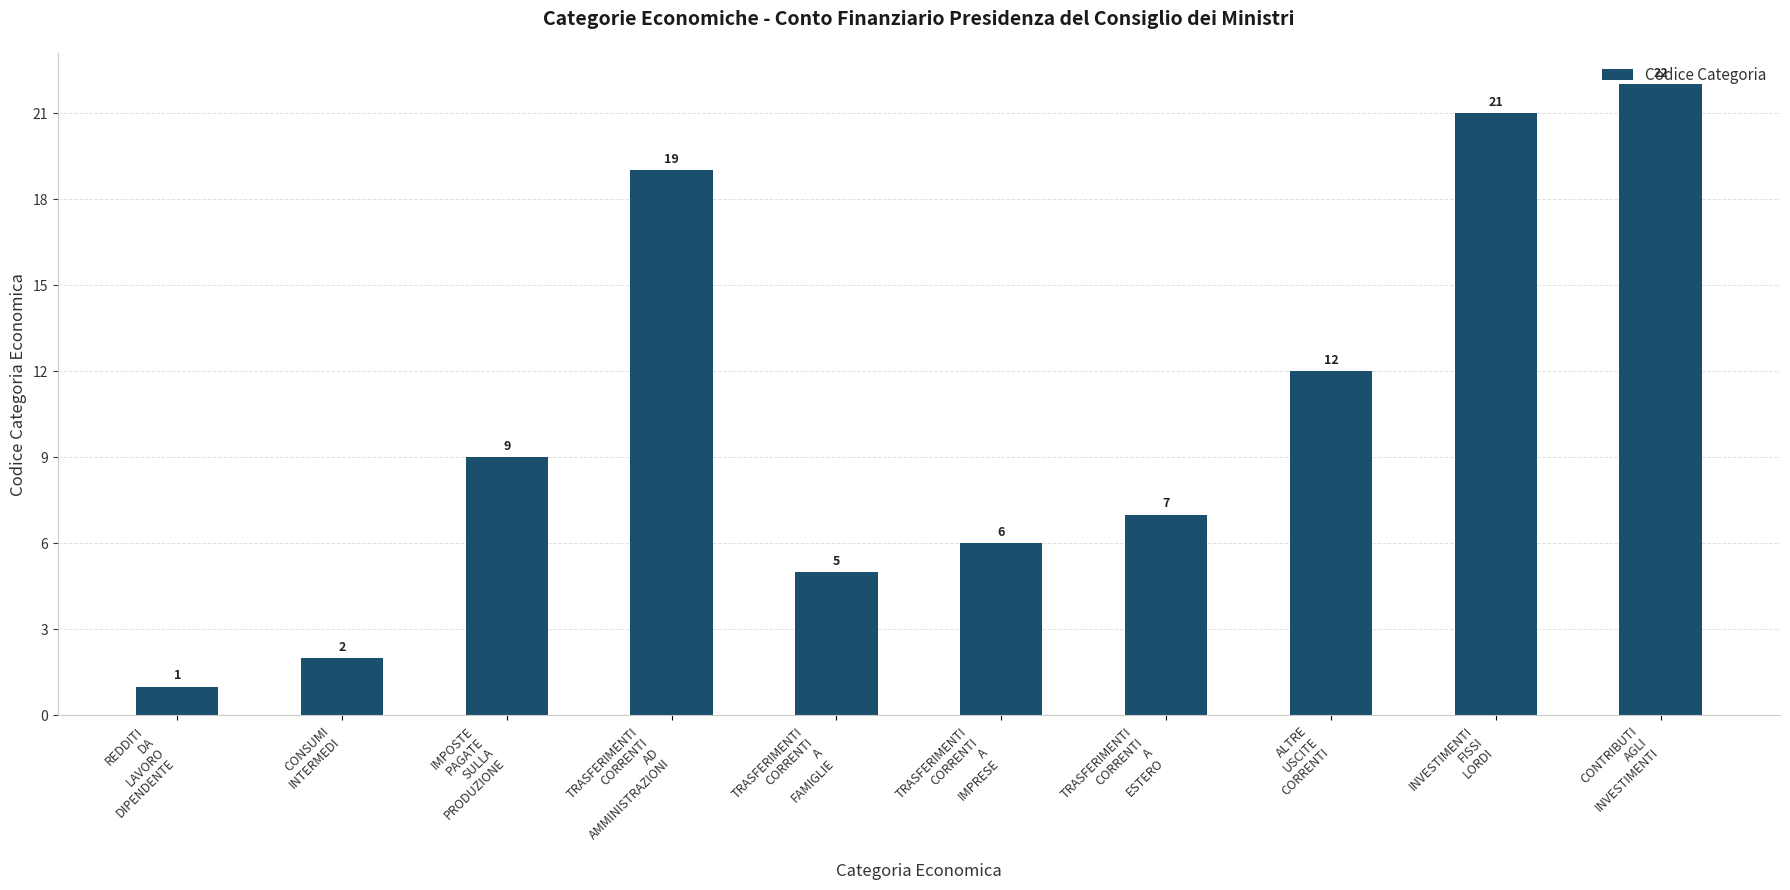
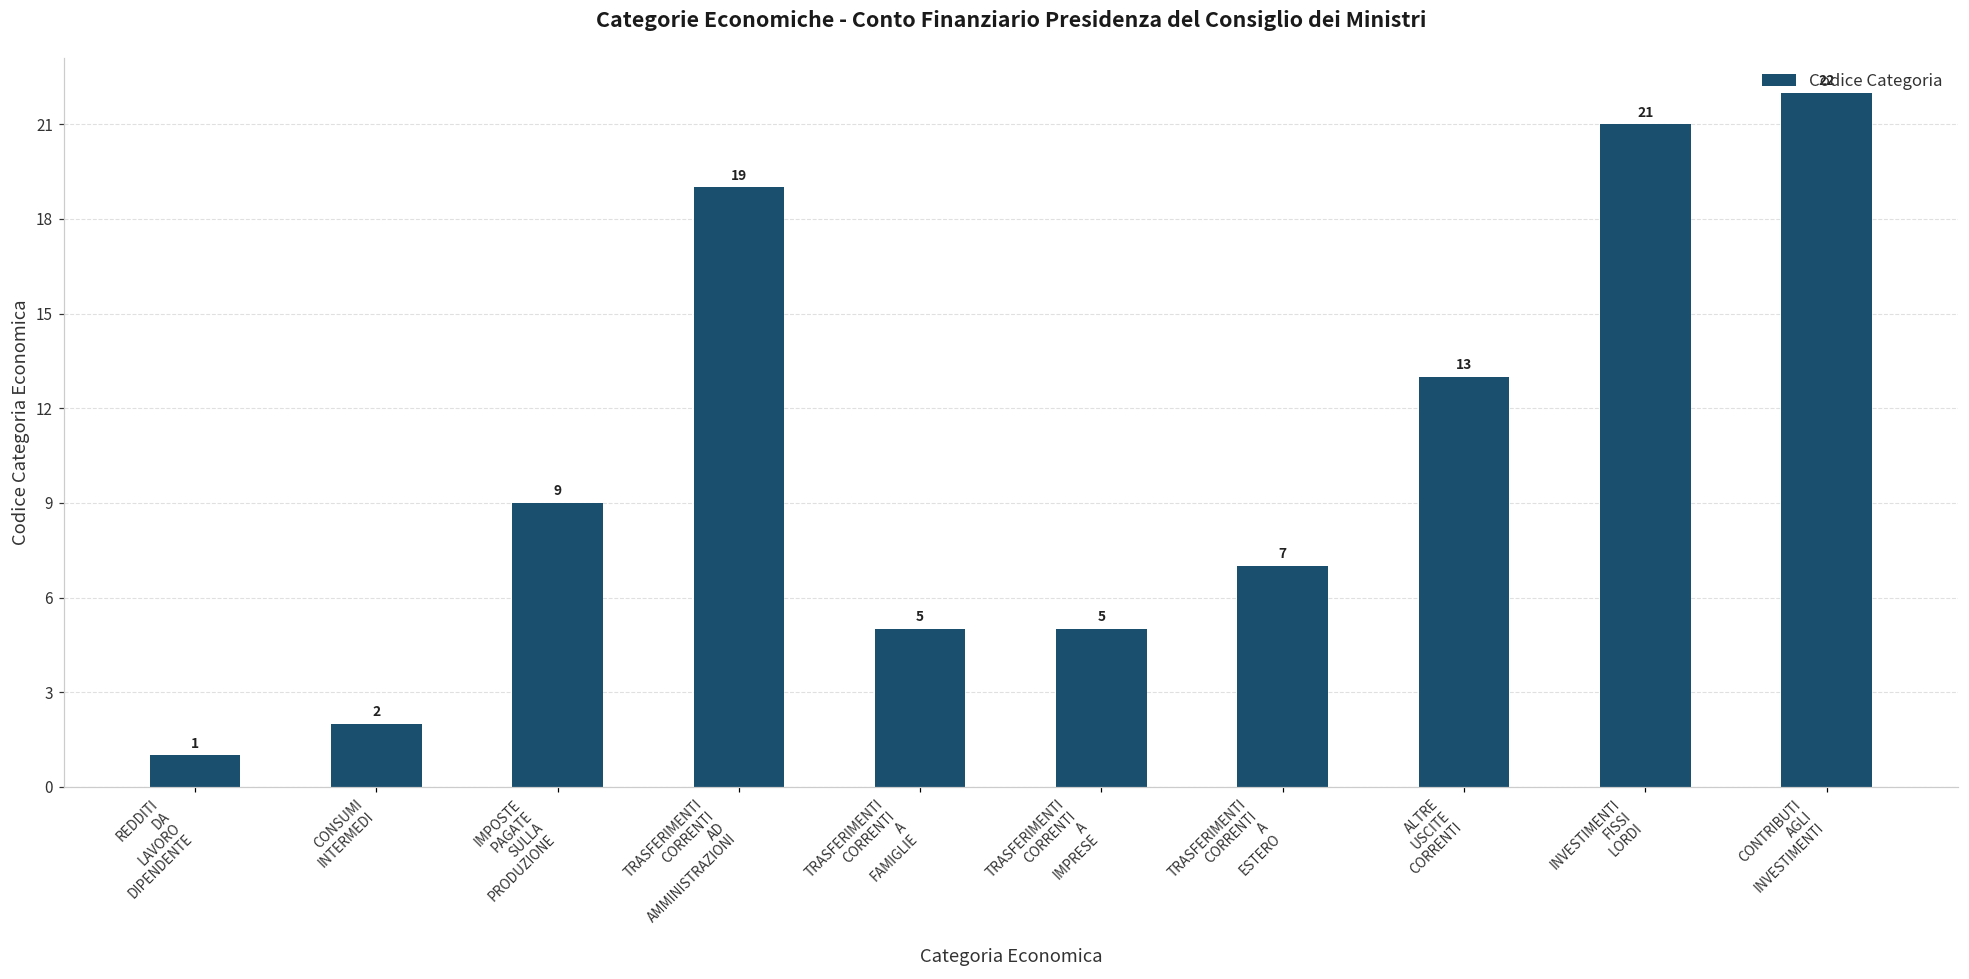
TRASFERIMENTI CORRENTI A IMPRESE: 6 -> 5
ALTRE USCITE CORRENTI: 12 -> 13
